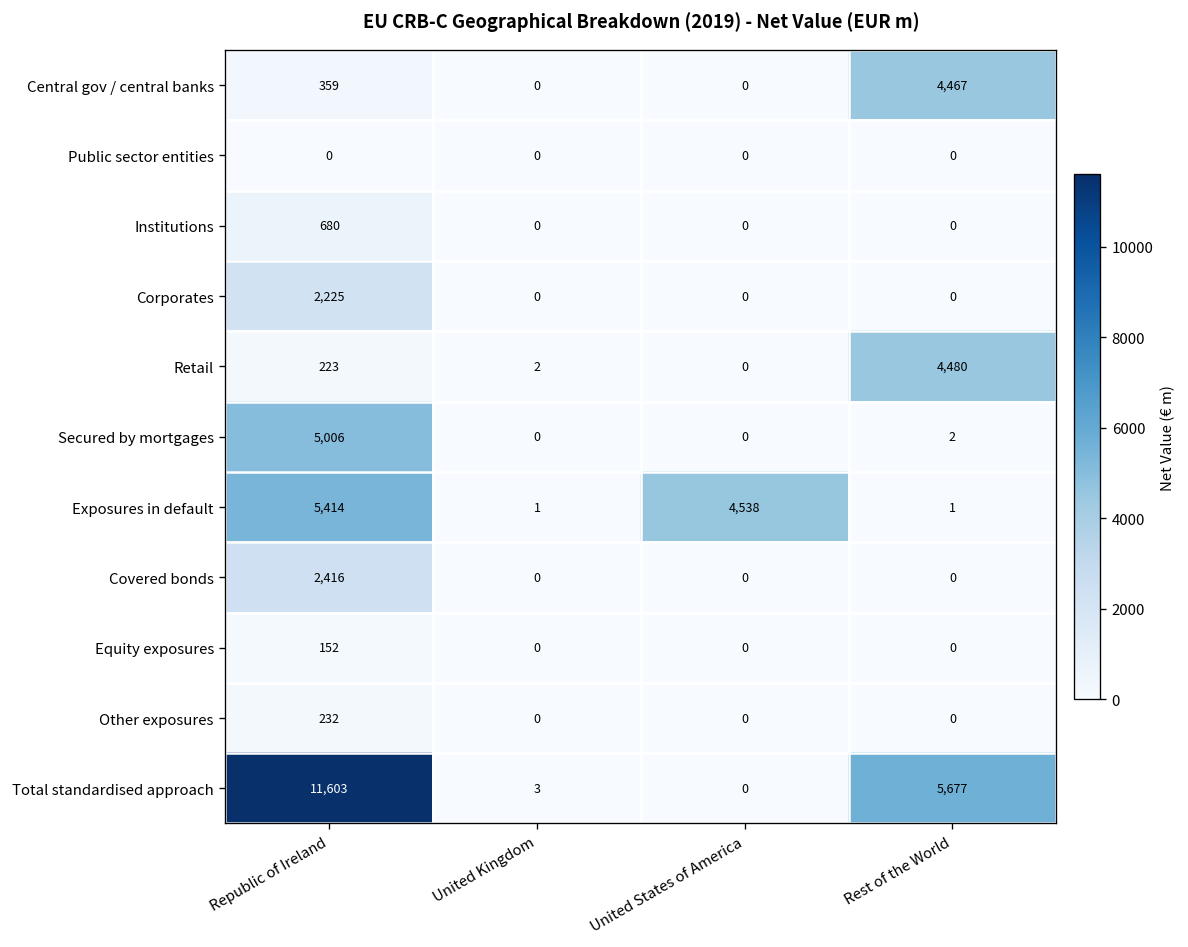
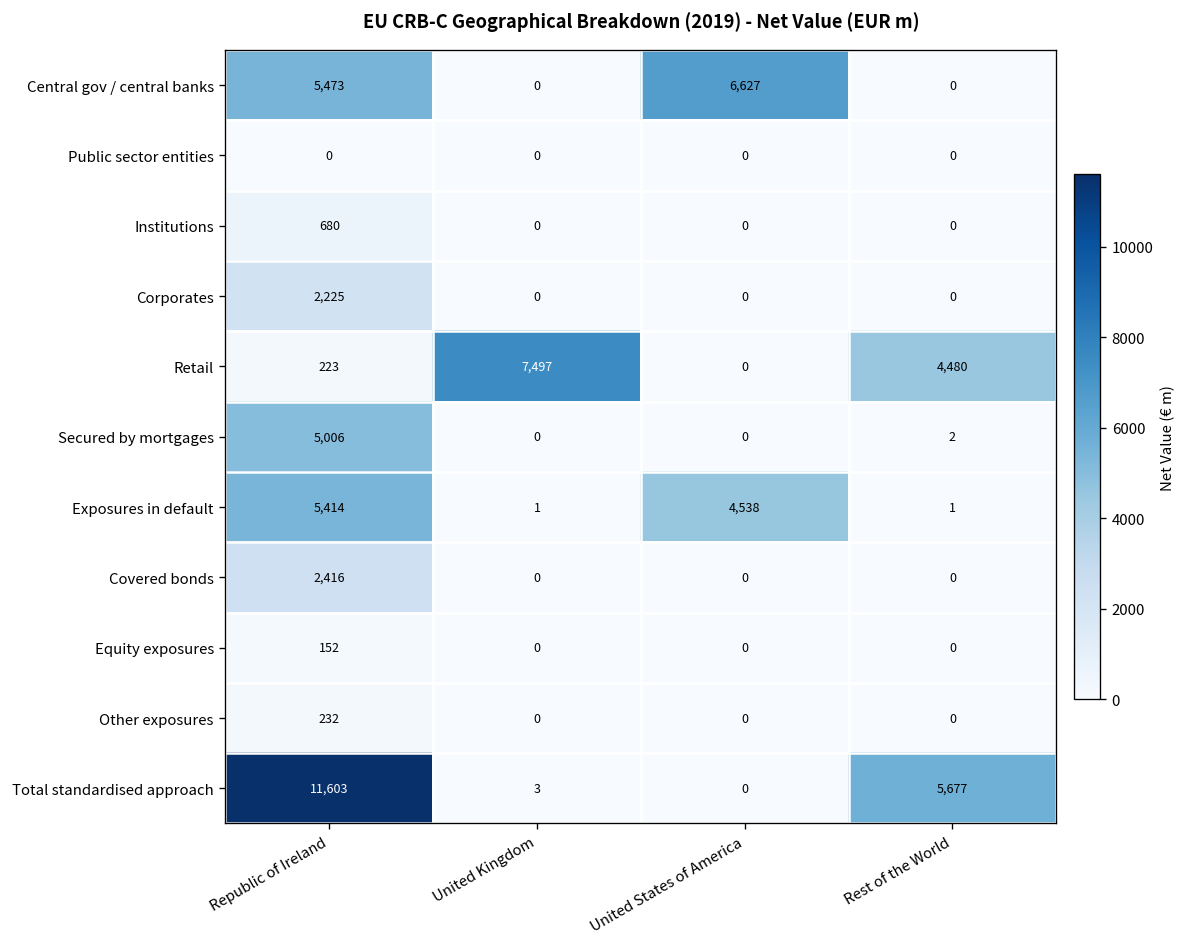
Central gov / central banks, Republic of Ireland: 359 -> 5,473
Central gov / central banks, United States of America: 0 -> 6,627
Central gov / central banks, Rest of the World: 4,467 -> 0
Retail, United Kingdom: 2 -> 7,497
